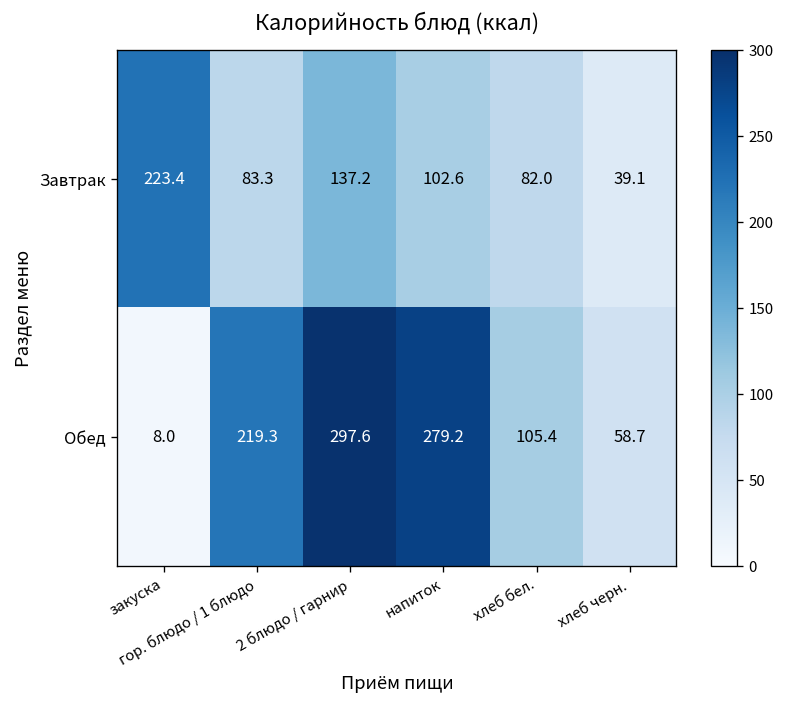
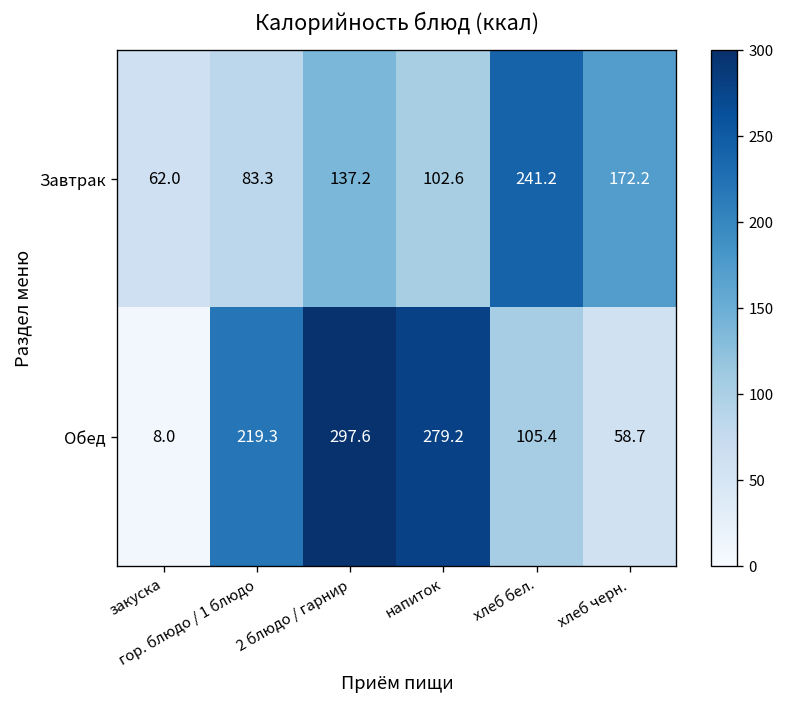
Завтрак, закуска: 223.4 -> 62.0
Завтрак, хлеб бел.: 82.0 -> 241.2
Завтрак, хлеб черн.: 39.1 -> 172.2
